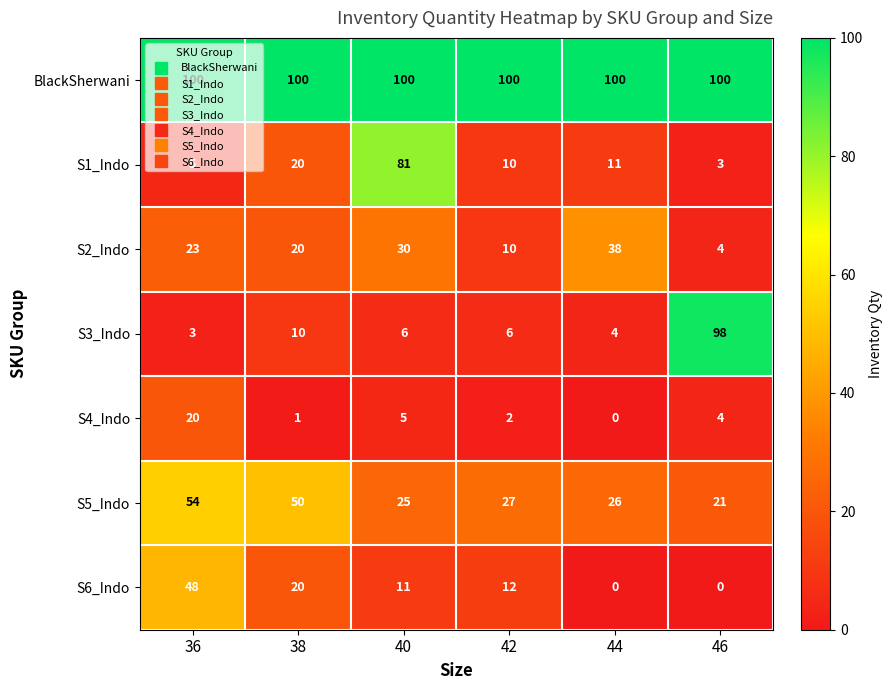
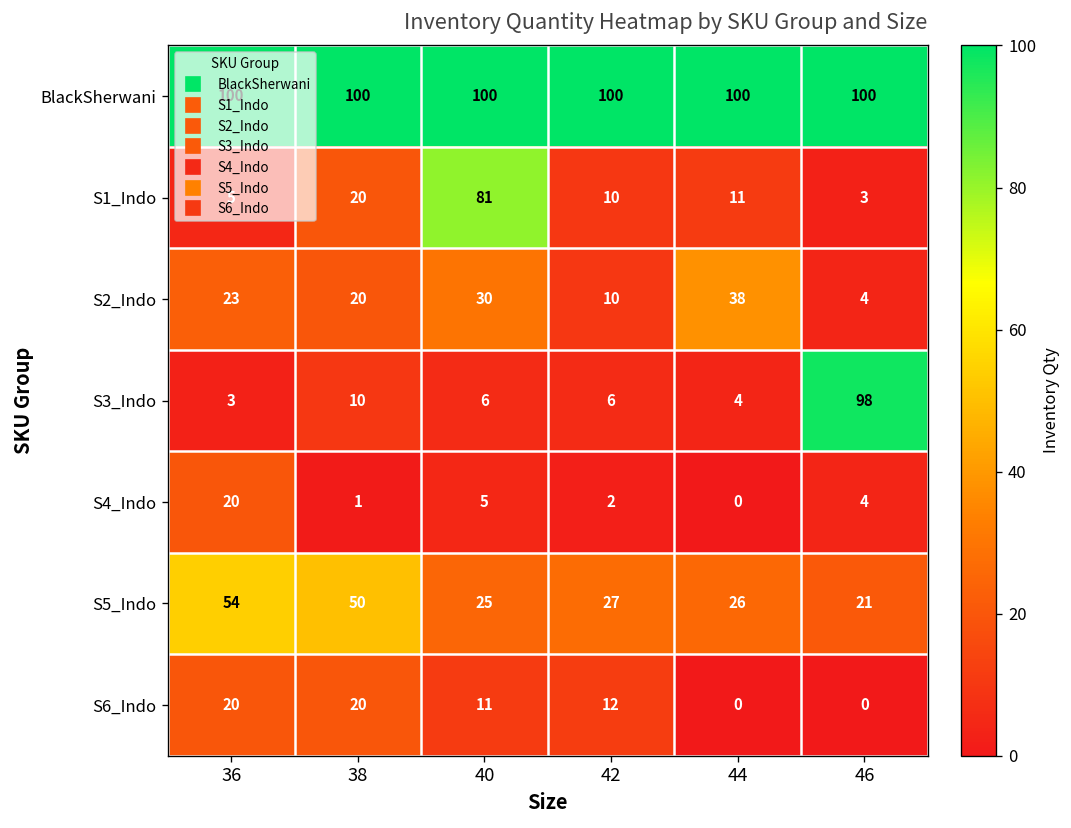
S6_Indo, 36: 48 -> 20
